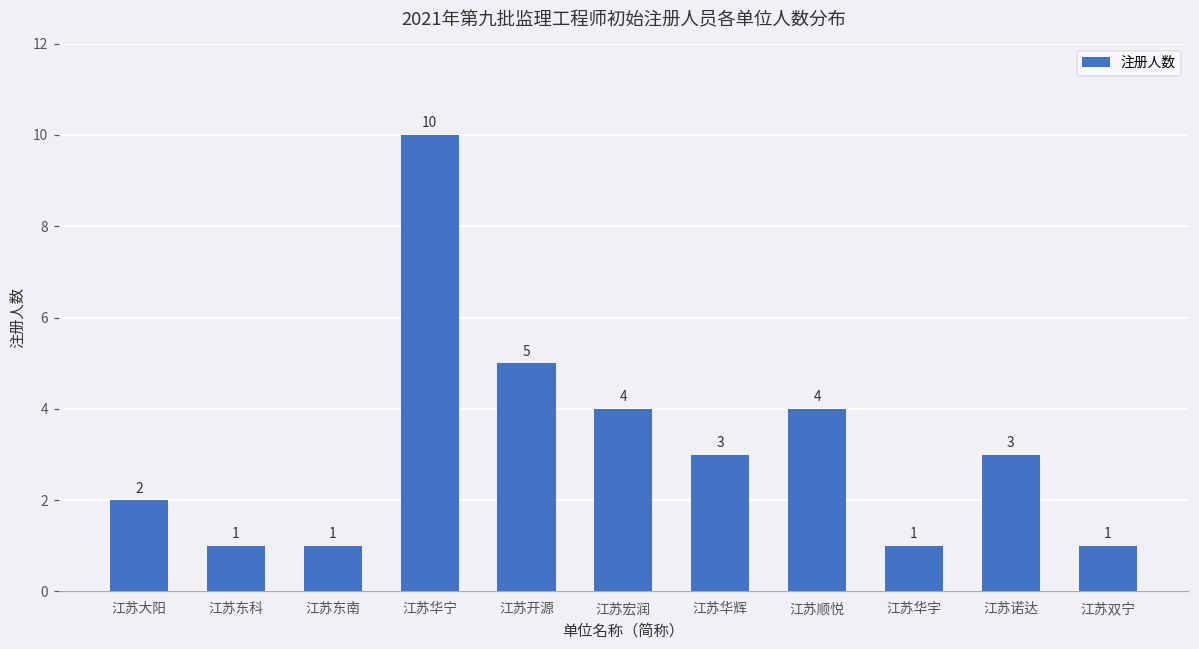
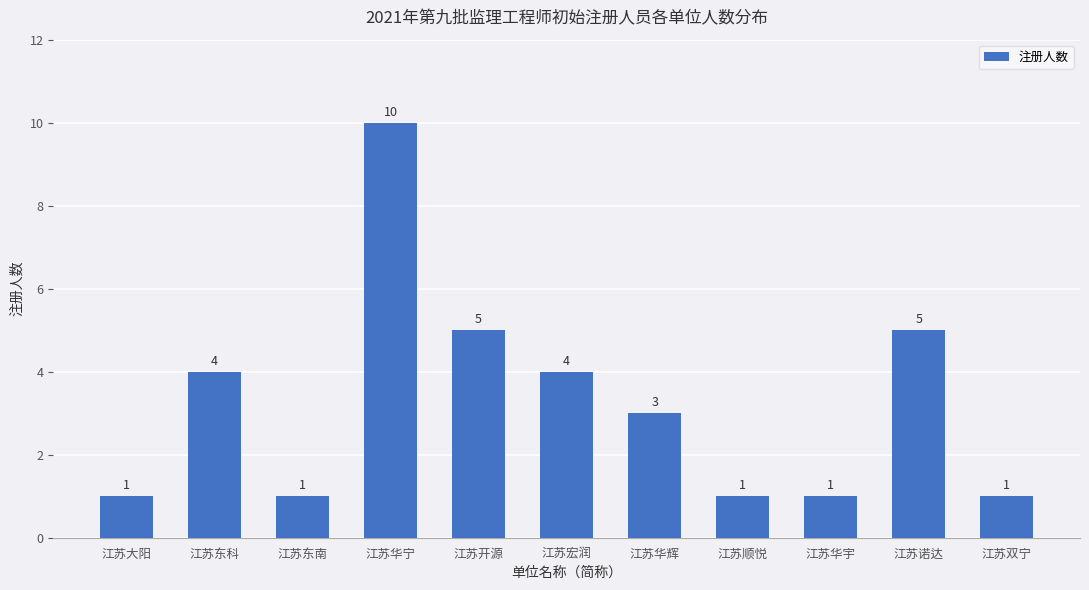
江苏大阳: 2 -> 1
江苏东科: 1 -> 4
江苏顺悦: 4 -> 1
江苏诺达: 3 -> 5
